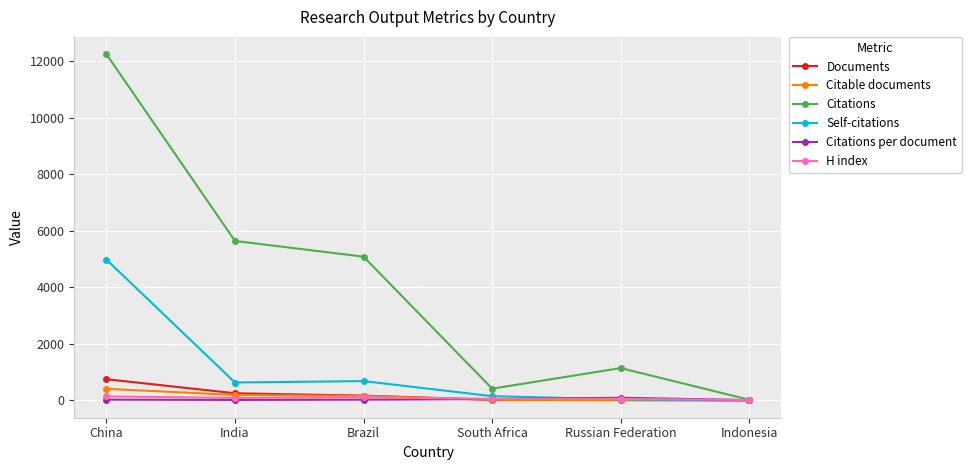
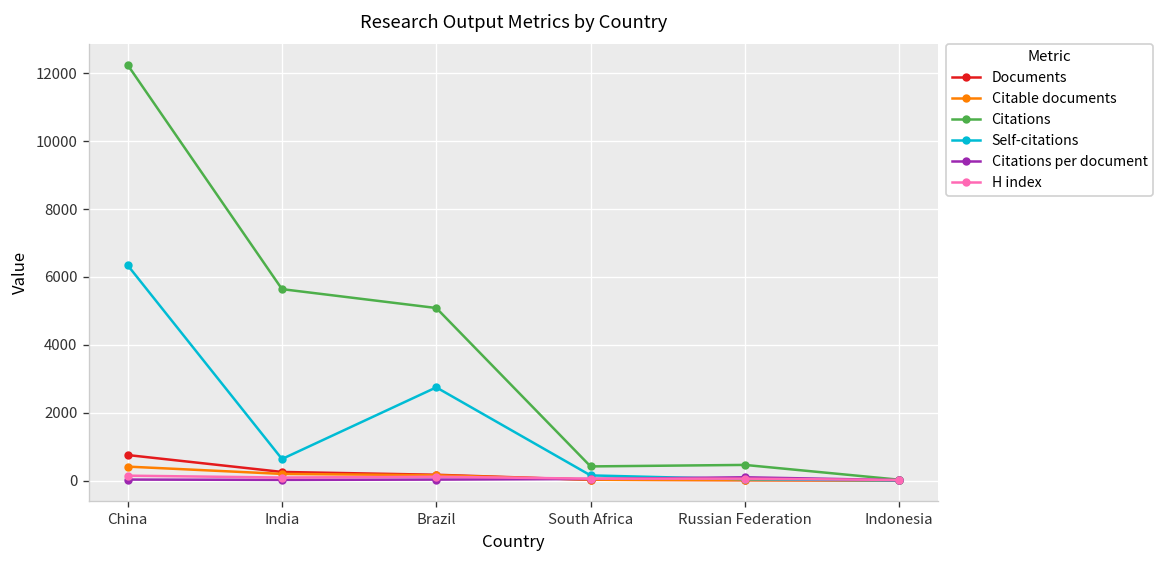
Self-citations, China: 5000 -> 6300
Self-citations, Brazil: 700 -> 2700
Citations, Russian Federation: 1100 -> 500
